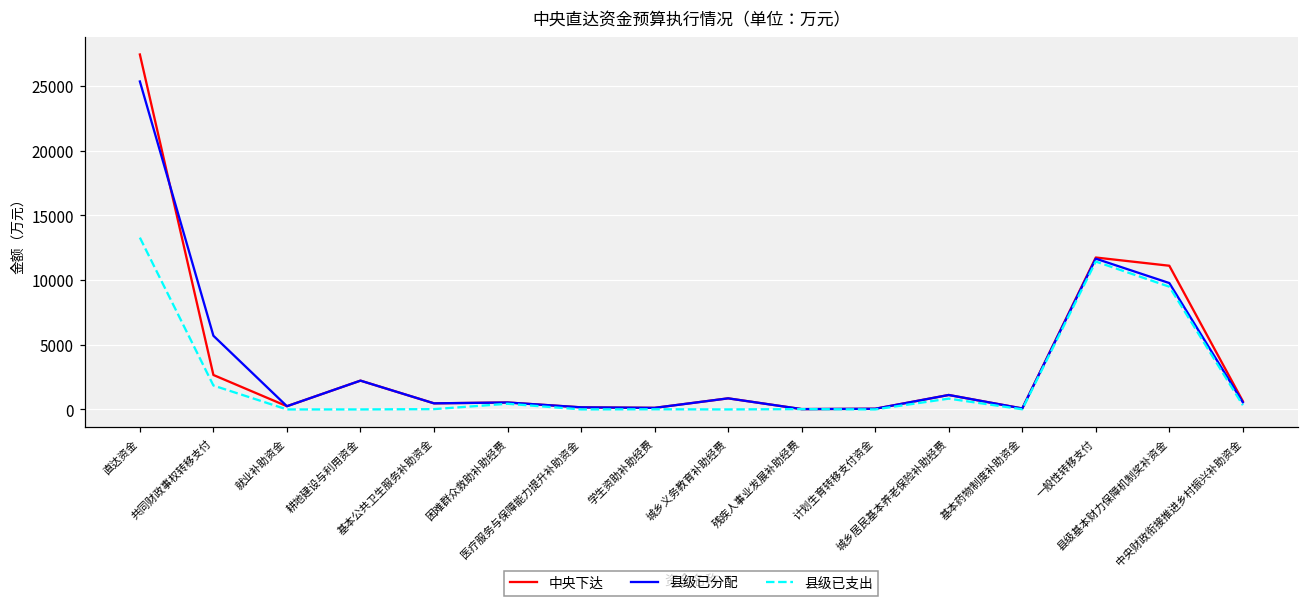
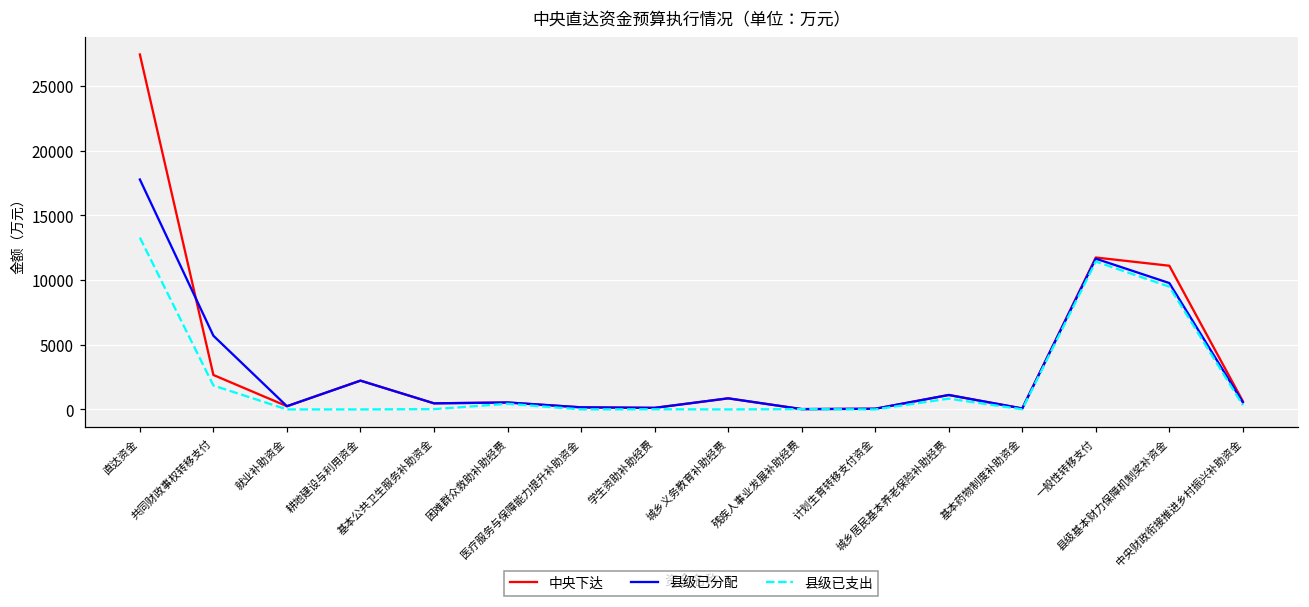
县级已分配, 直达资金: 25300 -> 17800
